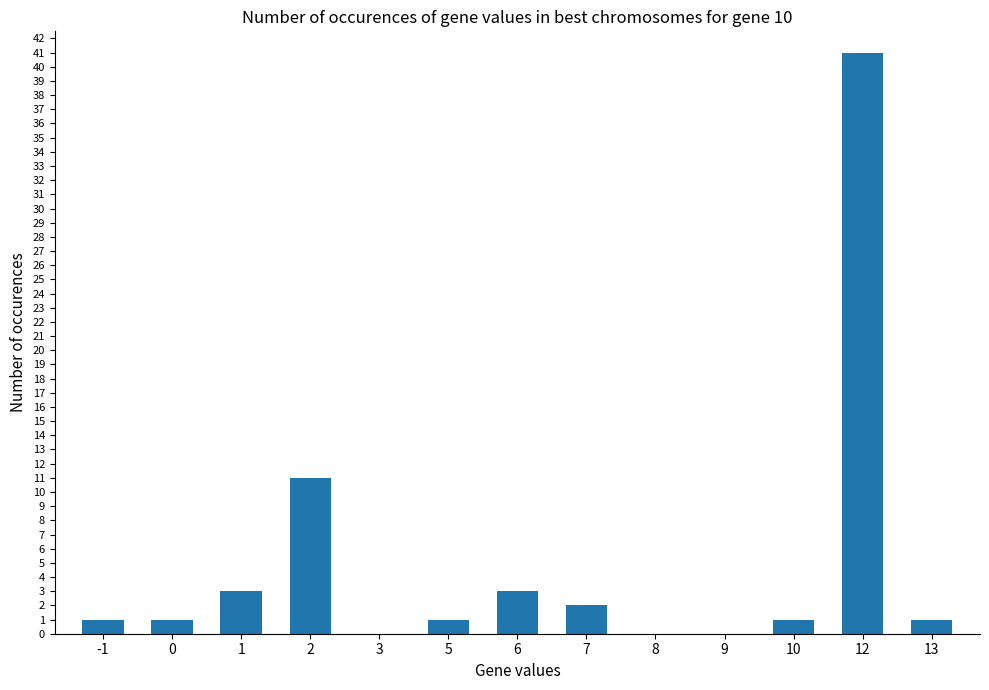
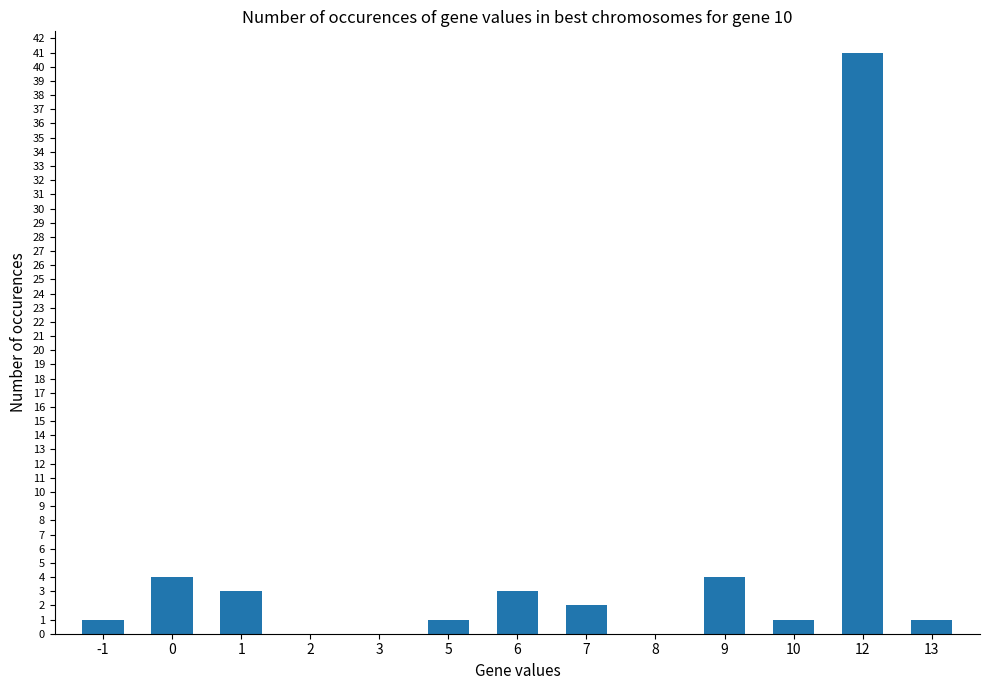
0: 1 -> 4
2: 11 -> 0
9: 0 -> 4
